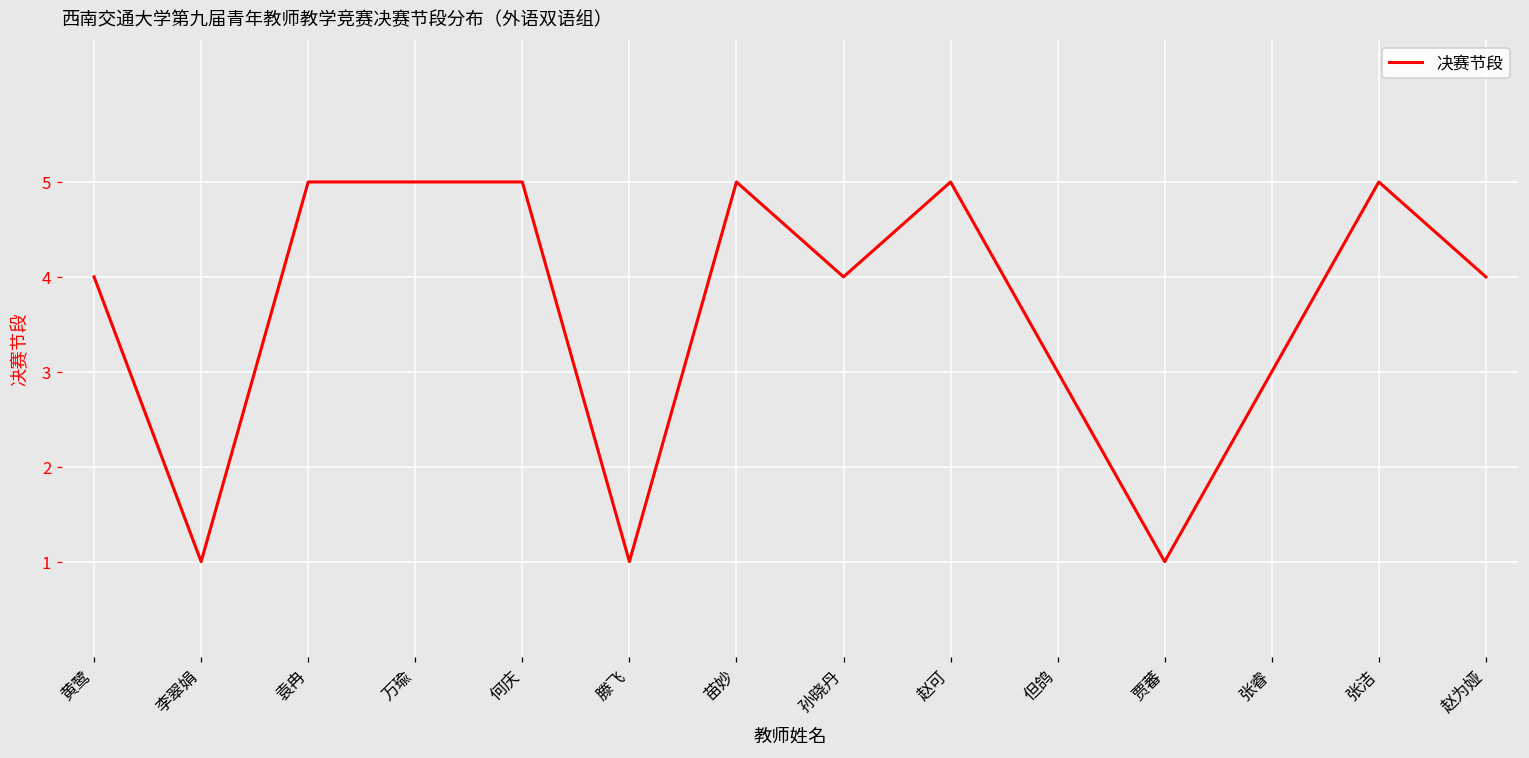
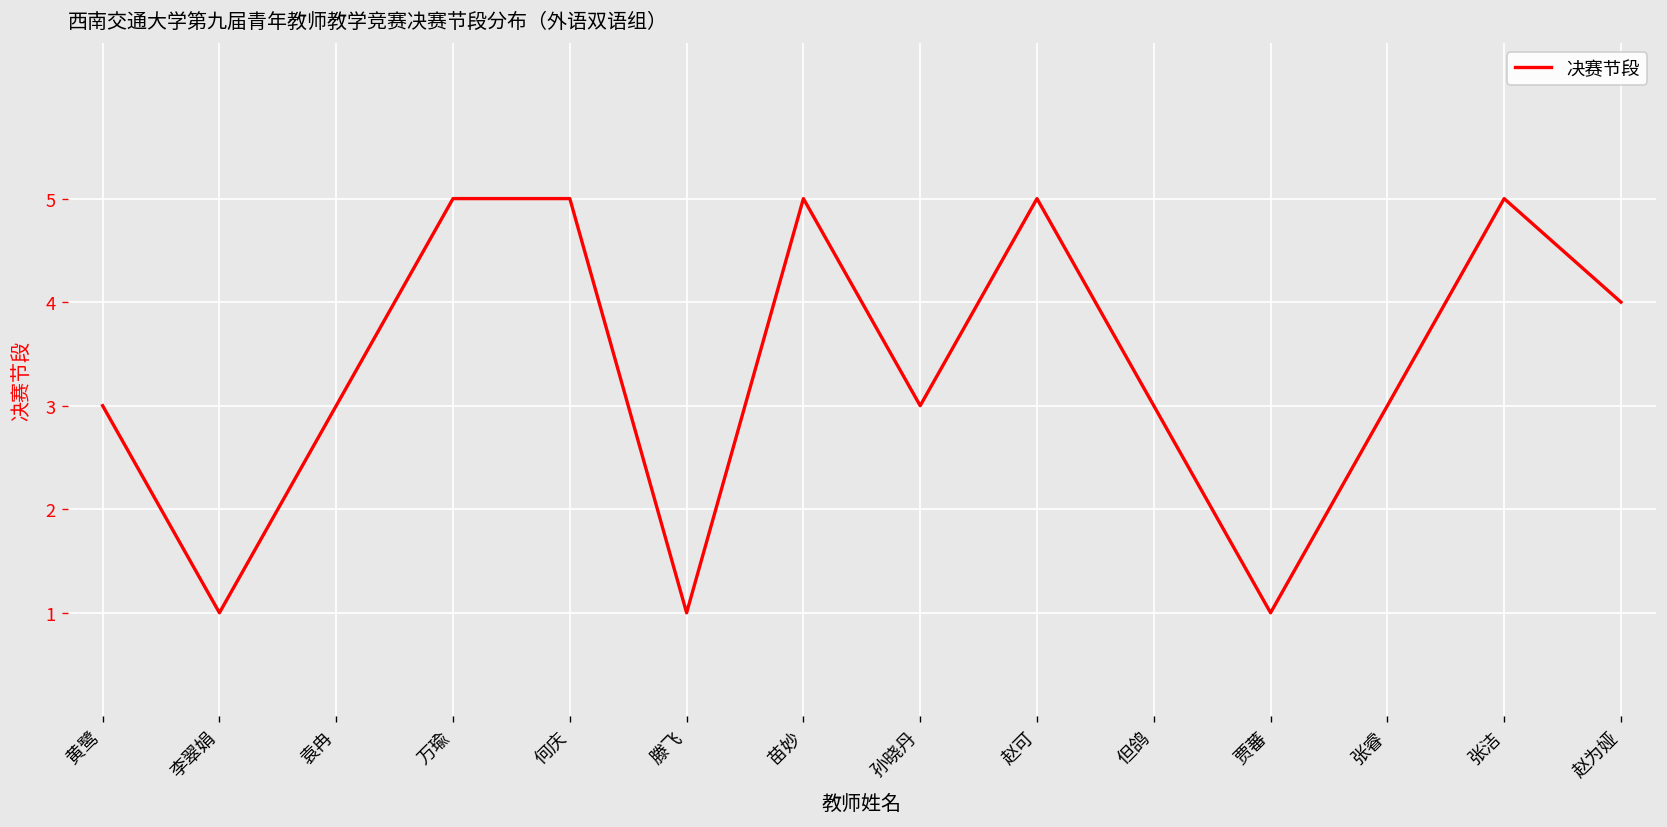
黄鹭: 4 -> 3
袁冉: 5 -> 3
孙晓丹: 4 -> 3
